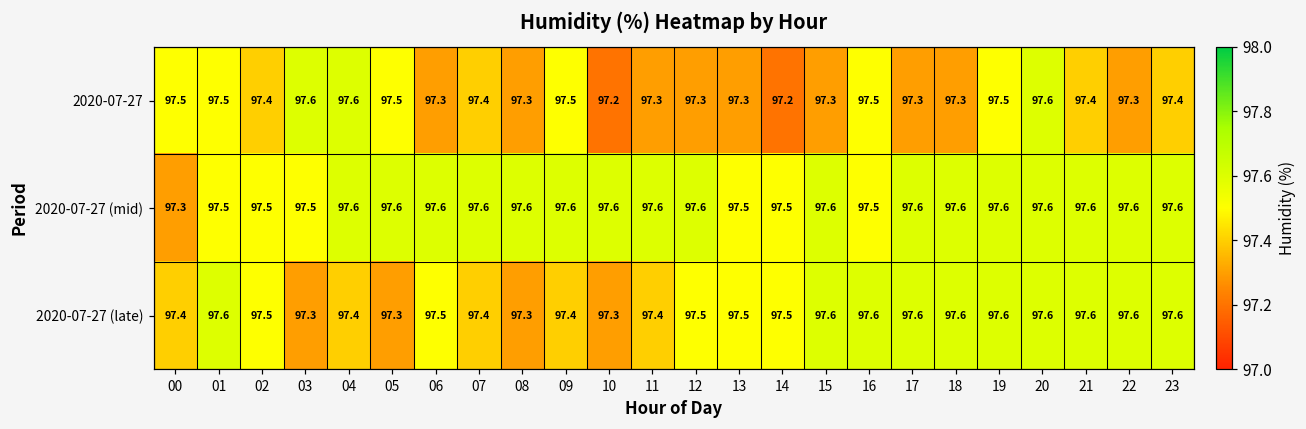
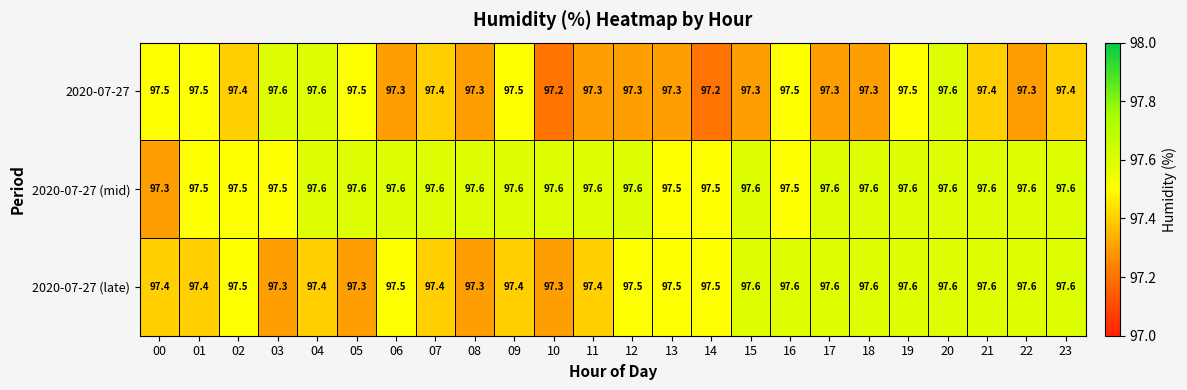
2020-07-27 (late), 01: 97.6 -> 97.4
